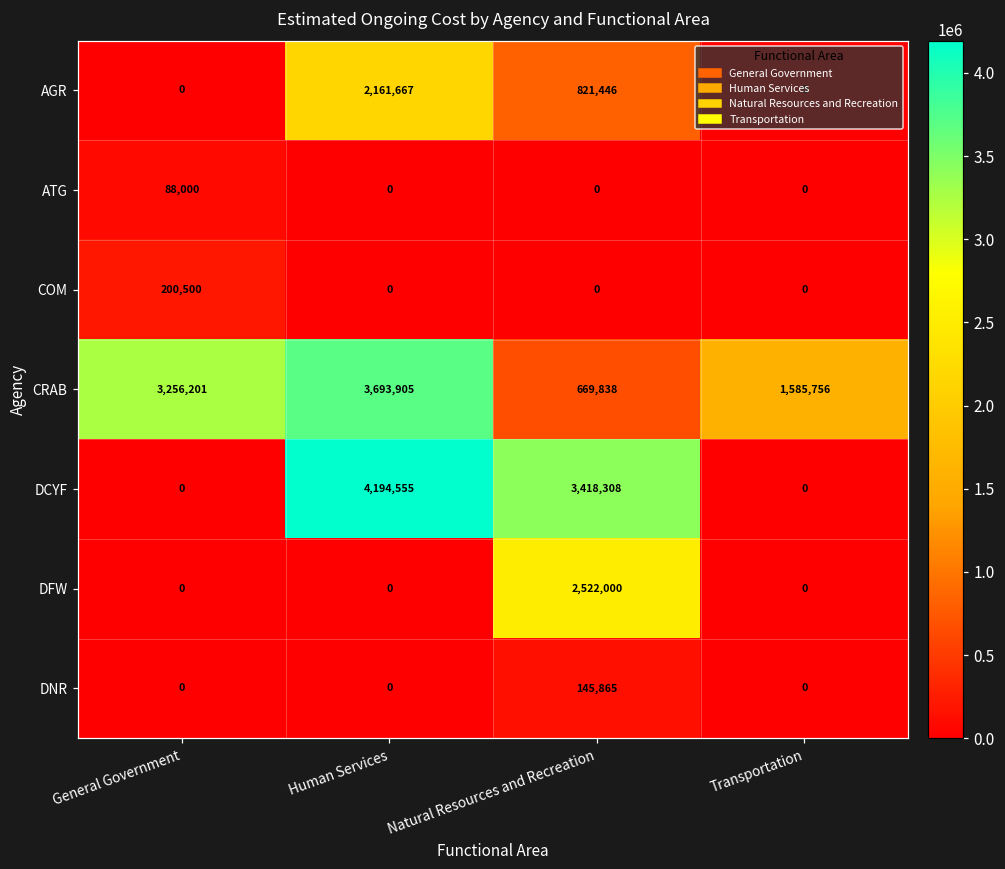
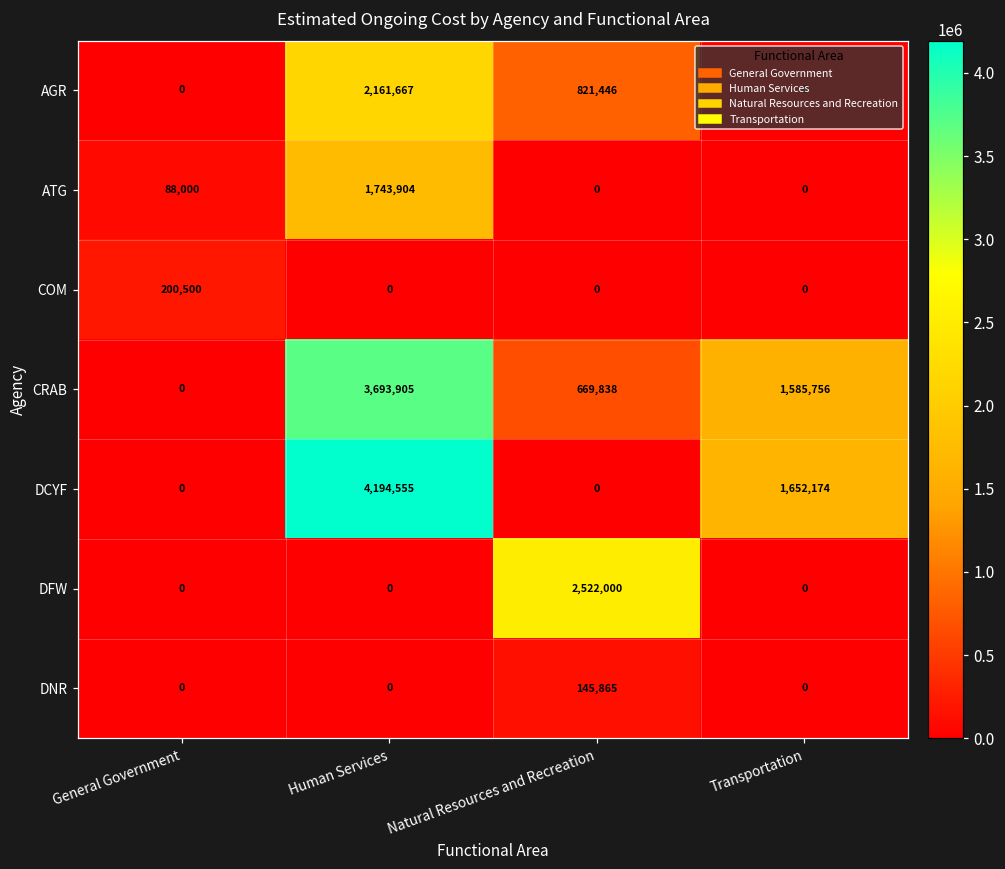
ATG, Human Services: 0 -> 1,743,904
CRAB, General Government: 3,256,201 -> 0
DCYF, Natural Resources and Recreation: 3,418,308 -> 0
DCYF, Transportation: 0 -> 1,652,174
